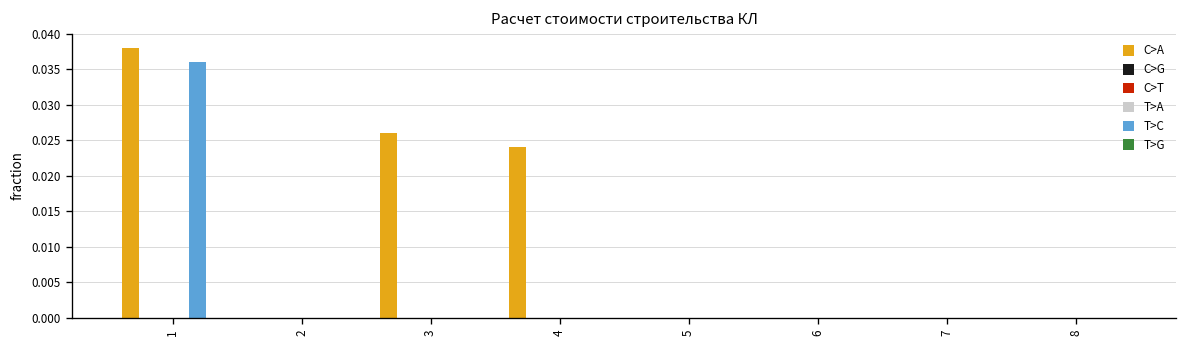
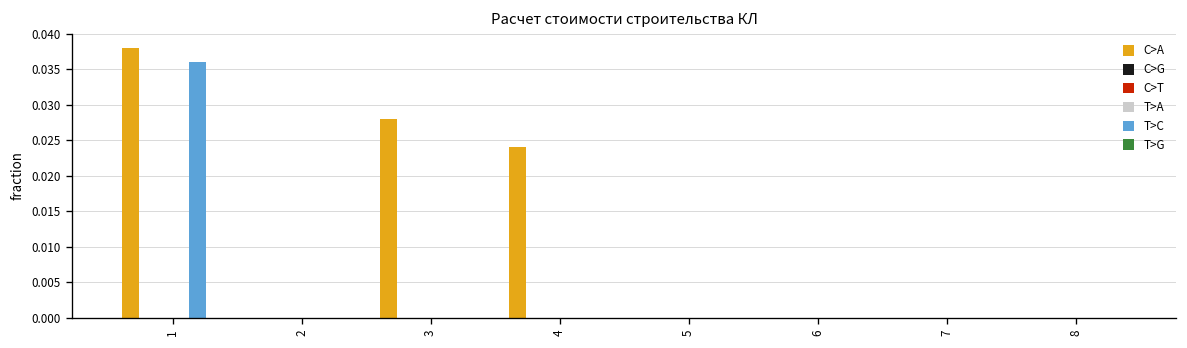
C>A, 3: 0.026 -> 0.028
